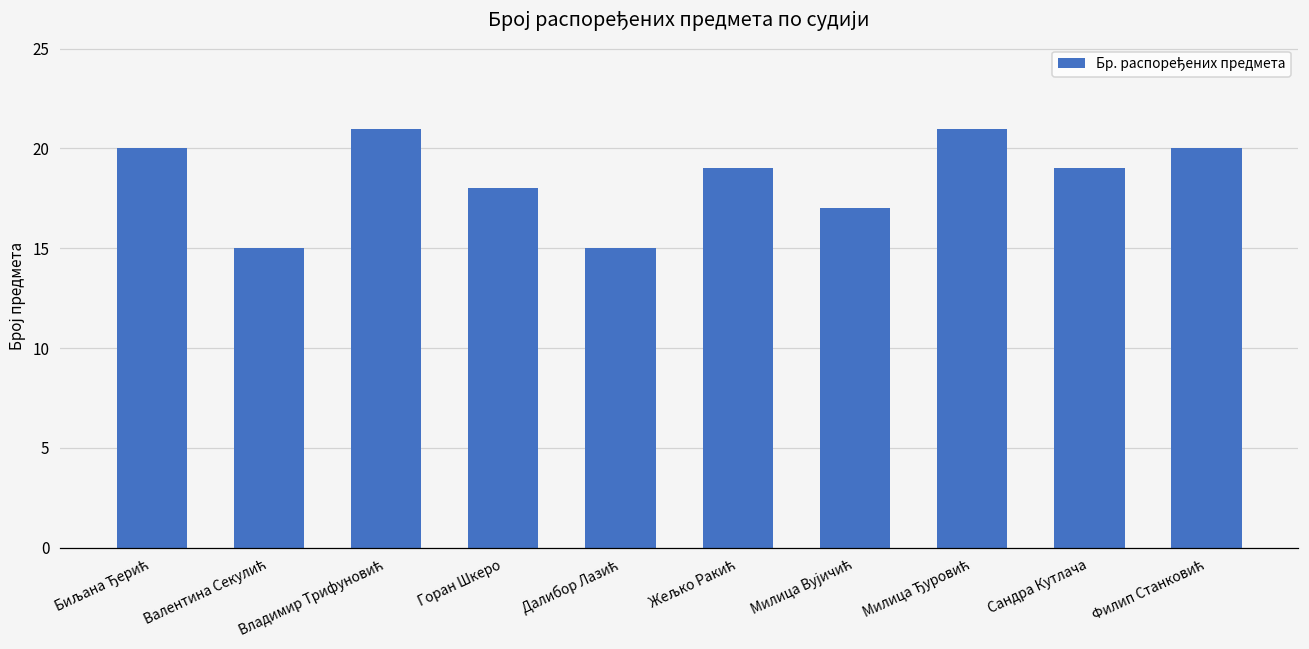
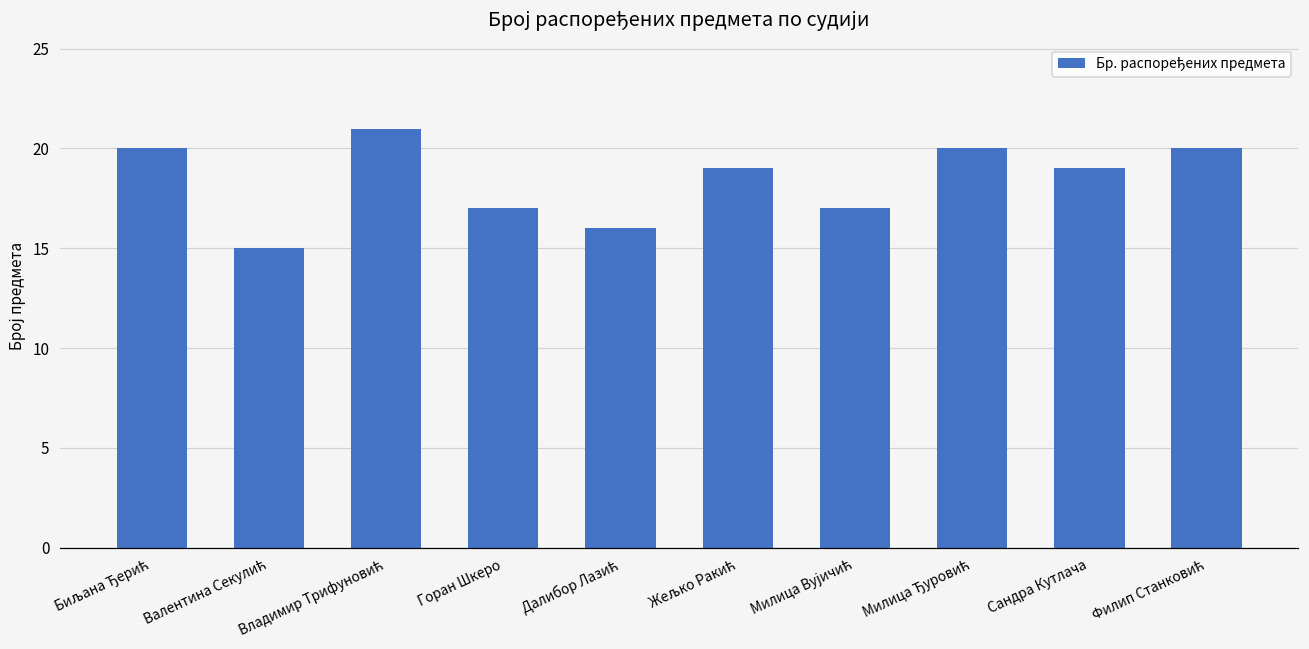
Горан Шкеро: 18 -> 17
Далибор Лазић: 15 -> 16
Милица Ђуровић: 21 -> 20
